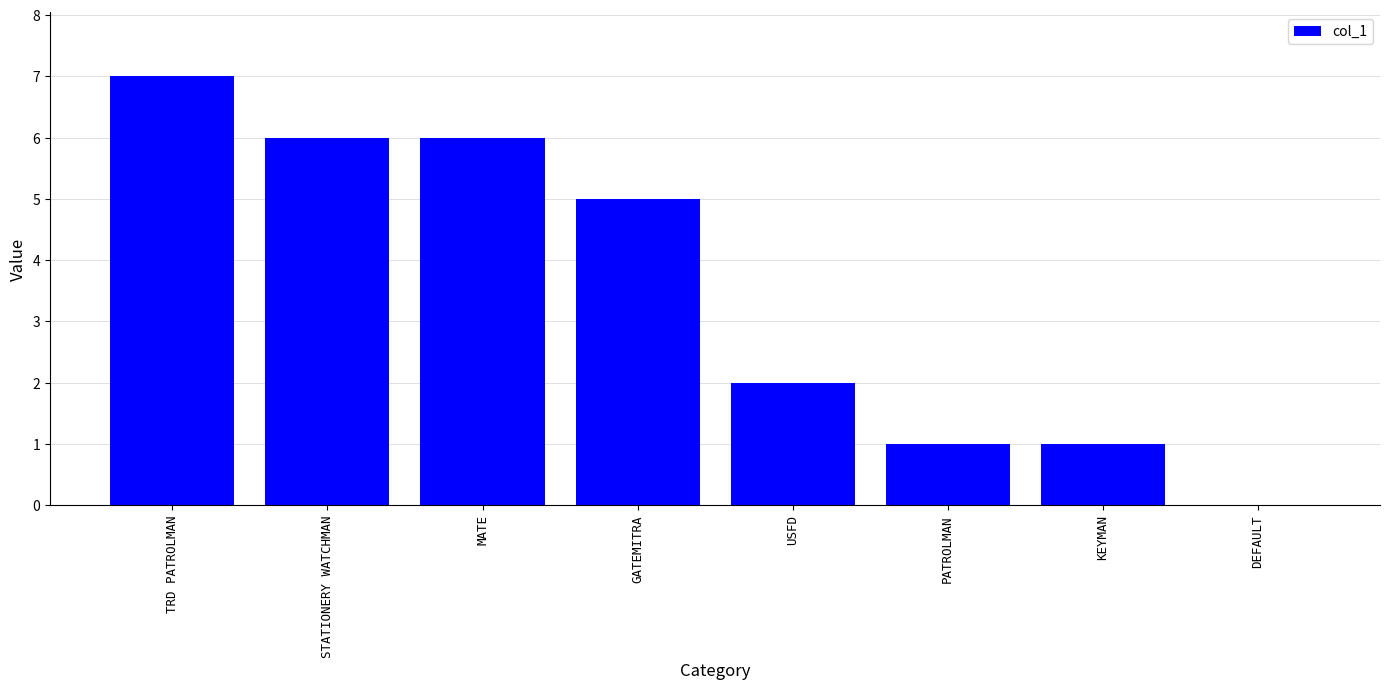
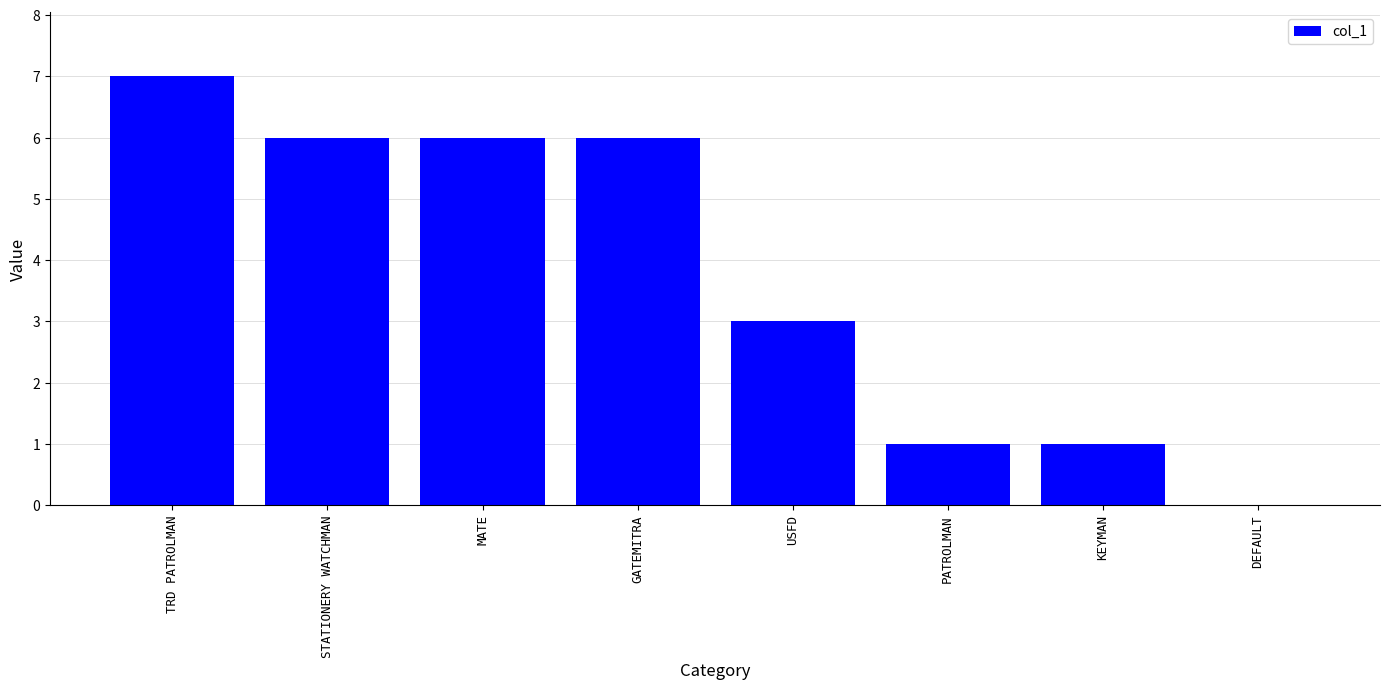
GATEMITRA: 5 -> 6
USFD: 2 -> 3
